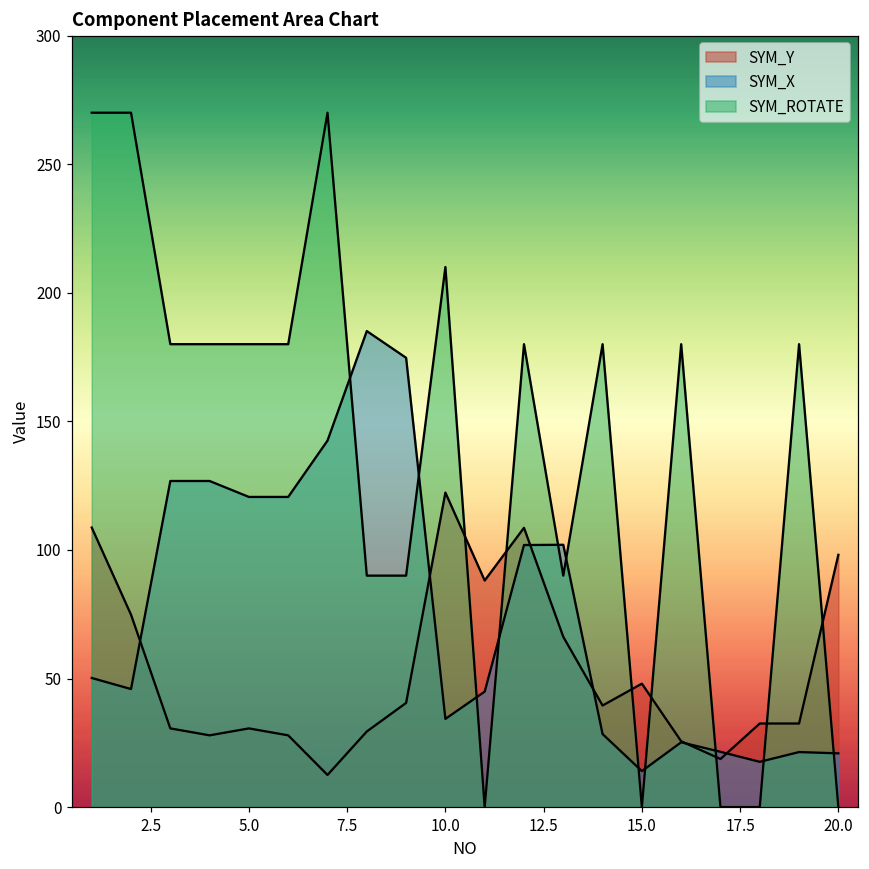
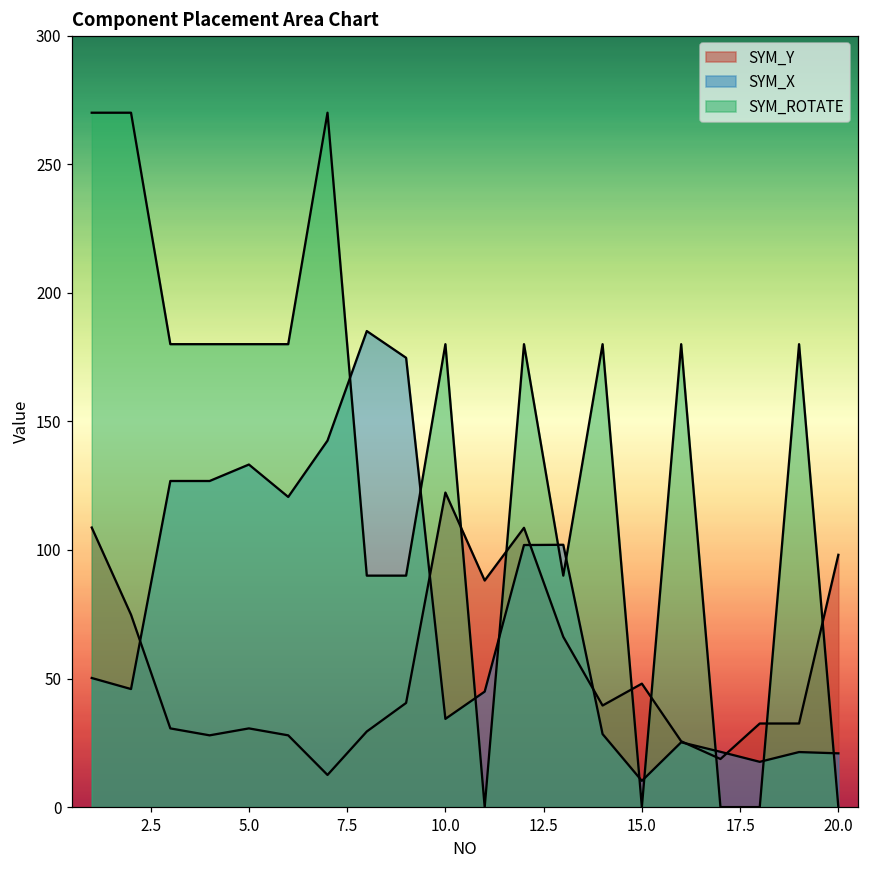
SYM_X, 5.0: 121 -> 133
SYM_ROTATE, 10.0: 210 -> 180
SYM_X, 15.0: 14 -> 10
